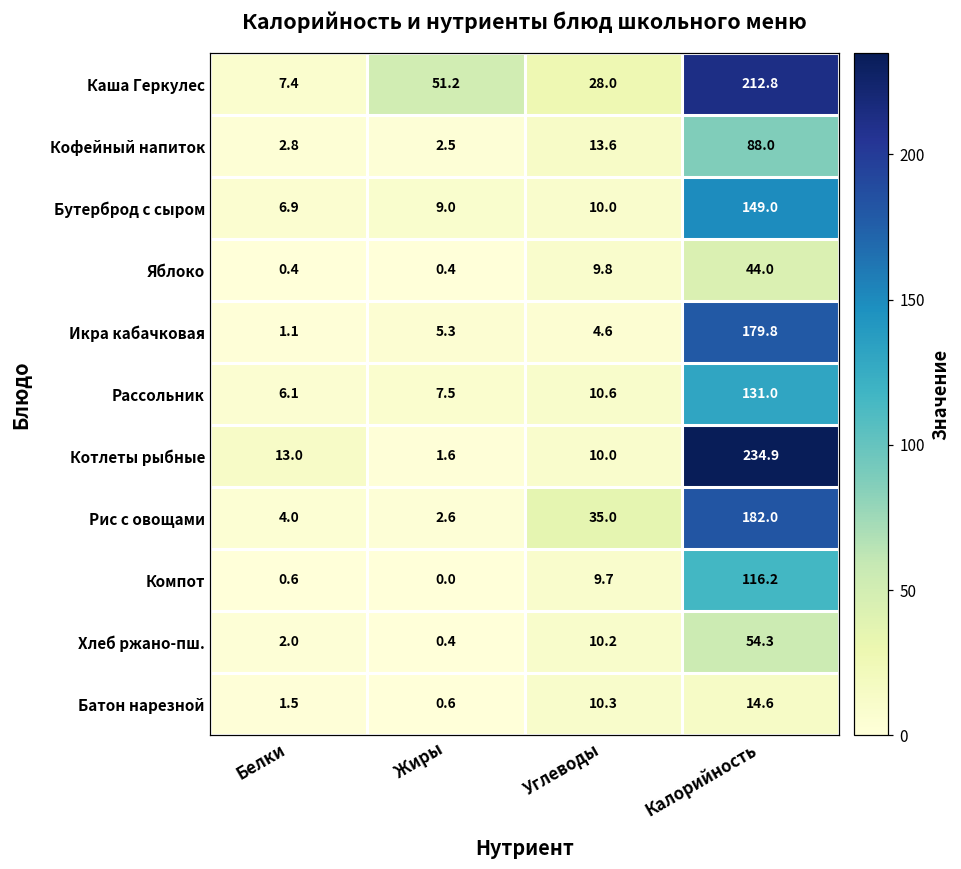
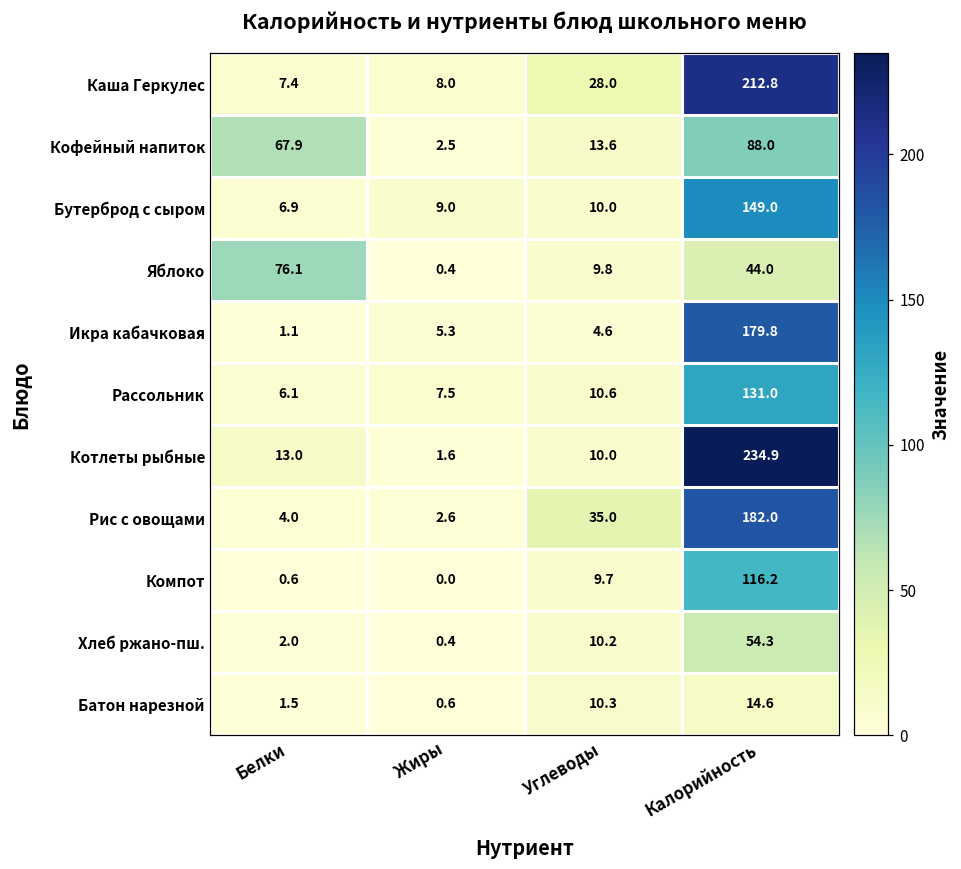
Каша Геркулес, Жиры: 51.2 -> 8.0
Кофейный напиток, Белки: 2.8 -> 67.9
Яблоко, Белки: 0.4 -> 76.1
